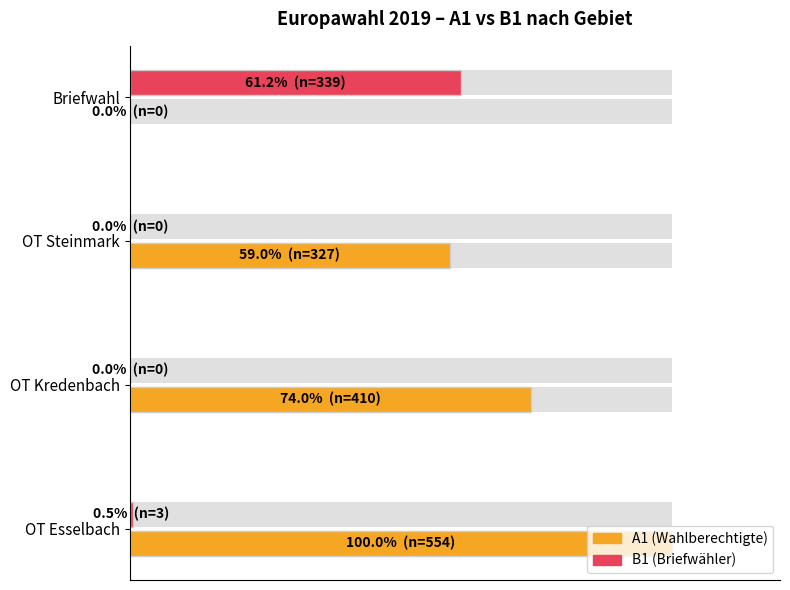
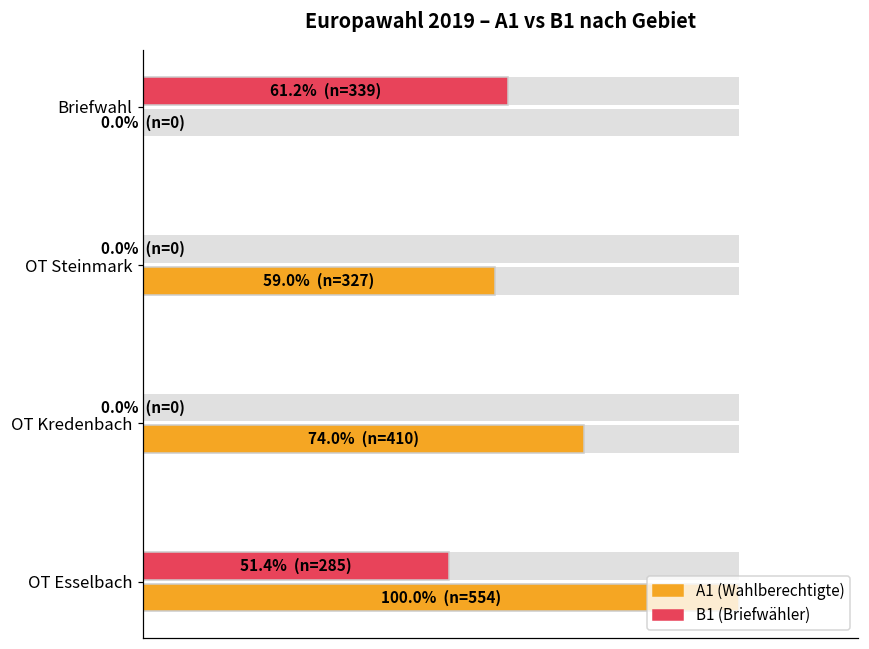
B1 (Briefwähler), OT Esselbach: 0.5% (n=3) -> 51.4% (n=285)
